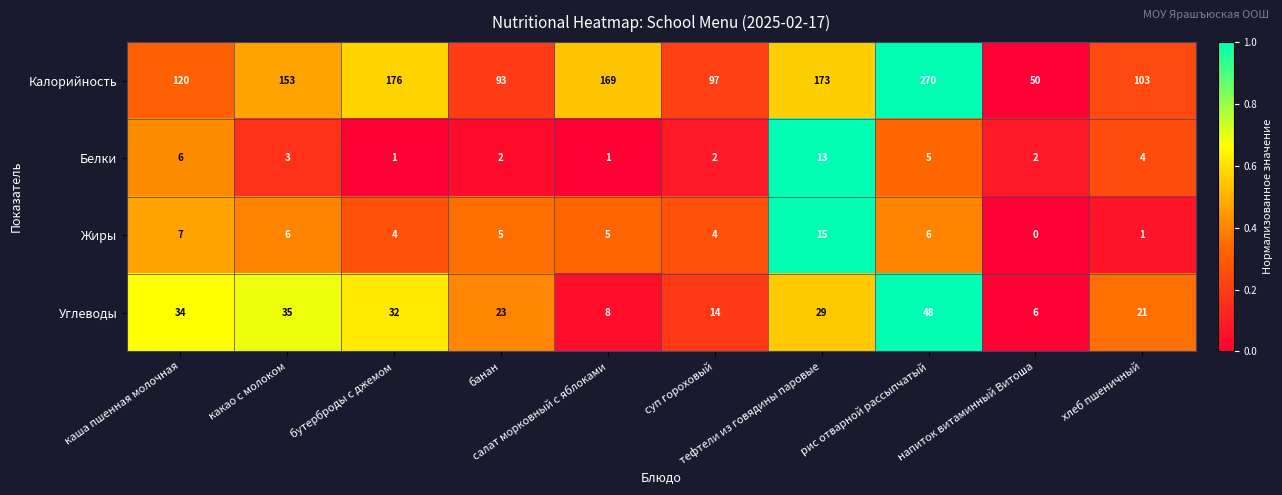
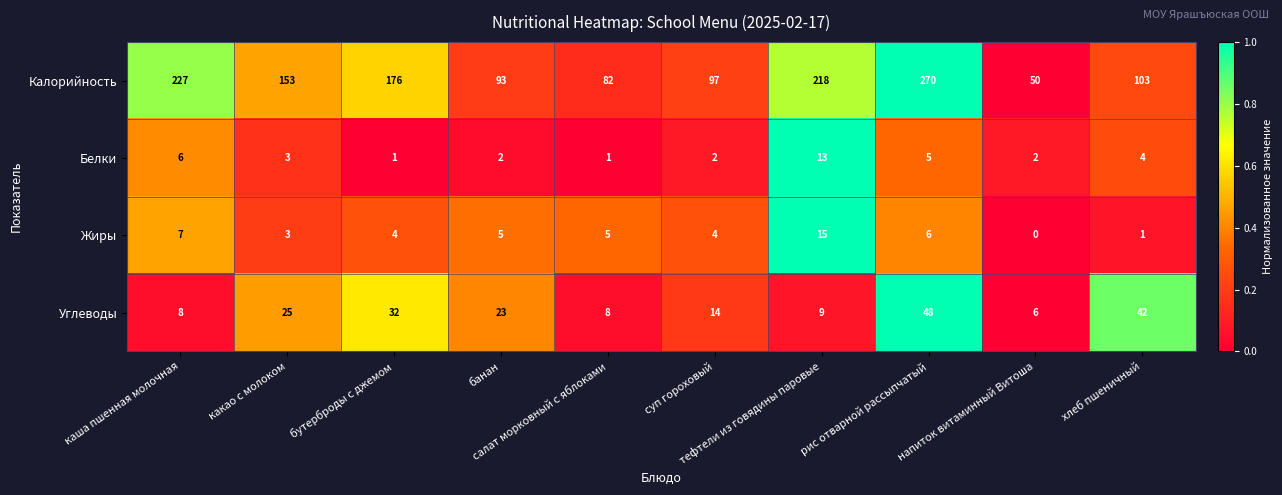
Калорийность, каша пшенная молочная: 120 -> 227
Калорийность, салат морковный с яблоками: 169 -> 82
Калорийность, тефтели из говядины паровые: 173 -> 218
Жиры, какао с молоком: 6 -> 3
Углеводы, каша пшенная молочная: 34 -> 8
Углеводы, какао с молоком: 35 -> 25
Углеводы, тефтели из говядины паровые: 29 -> 9
Углеводы, хлеб пшеничный: 21 -> 42
